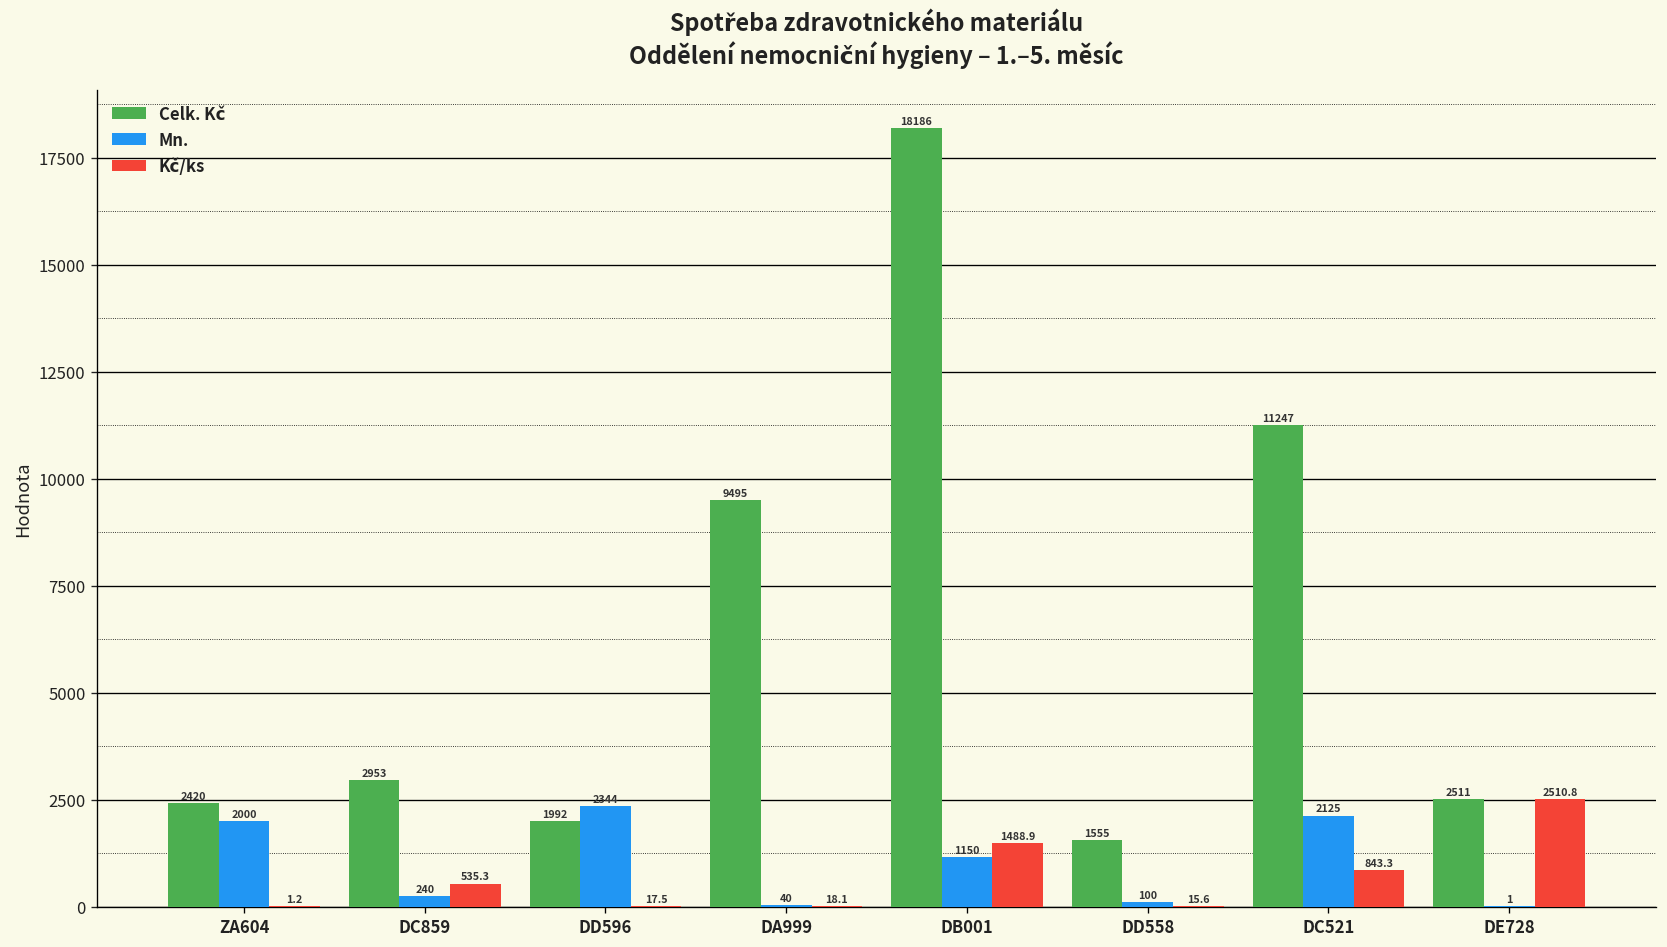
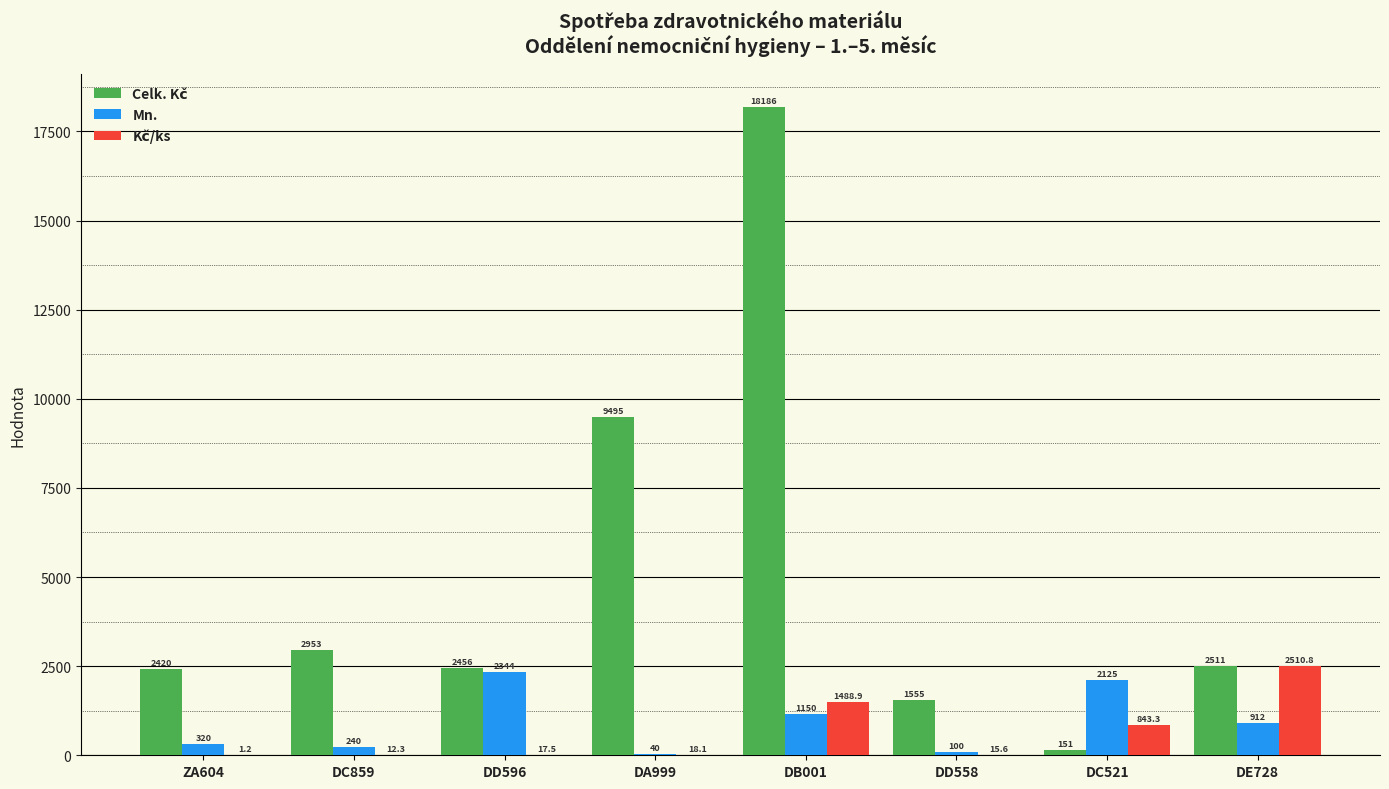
Mn., ZA604: 2000 -> 320
Kč/ks, DC859: 535.3 -> 12.3
Celk. Kč, DD596: 1992 -> 2456
Celk. Kč, DC521: 11247 -> 151
Mn., DE728: 1 -> 912
